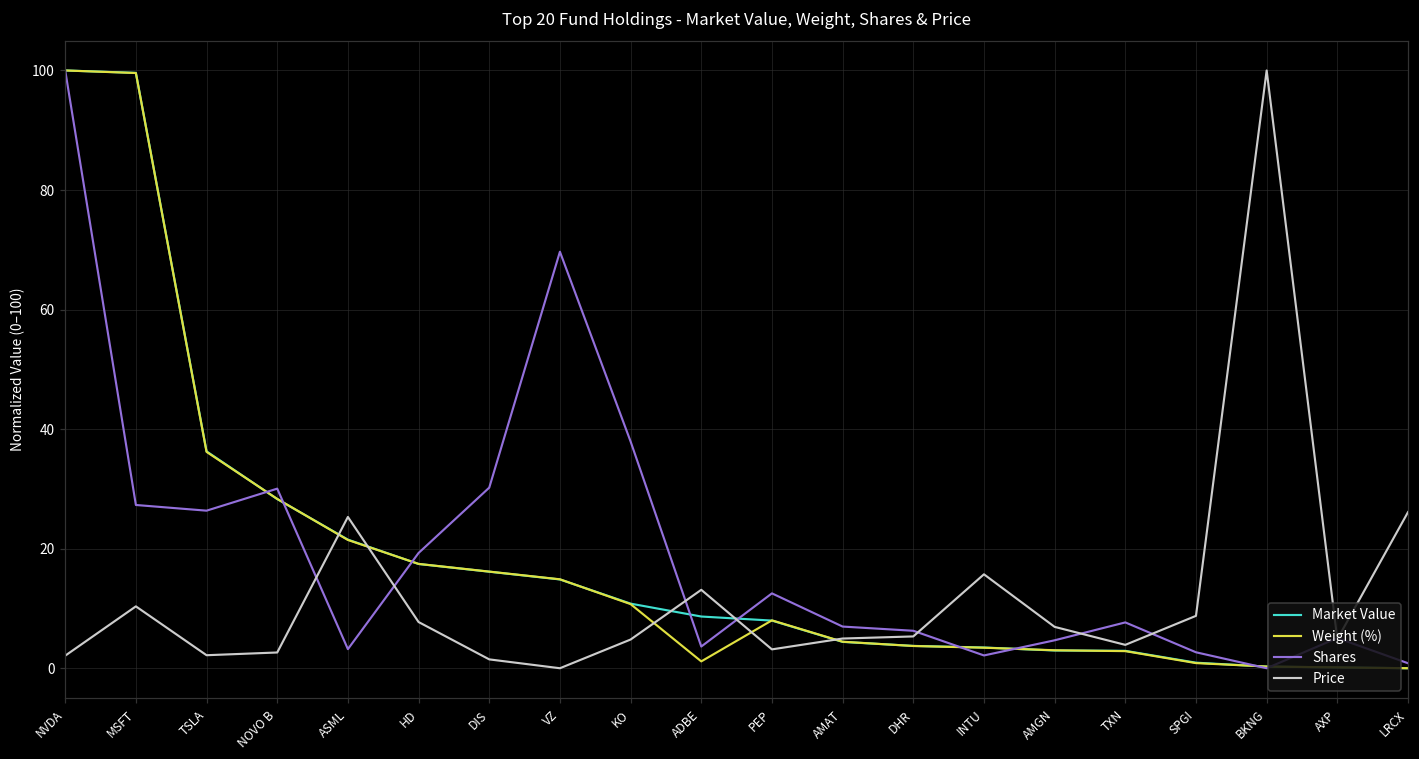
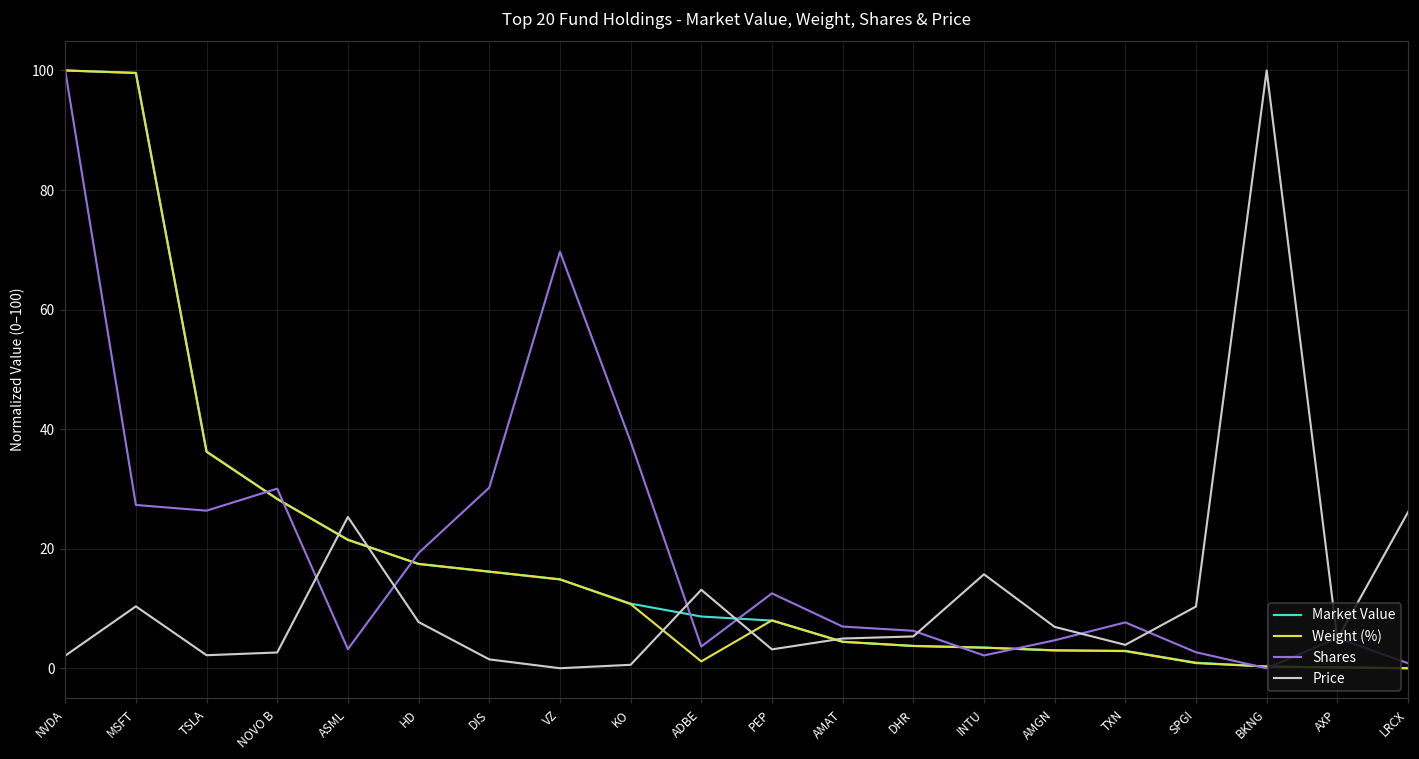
Price, KO: 5 -> 1
Price, SPGI: 9 -> 10
